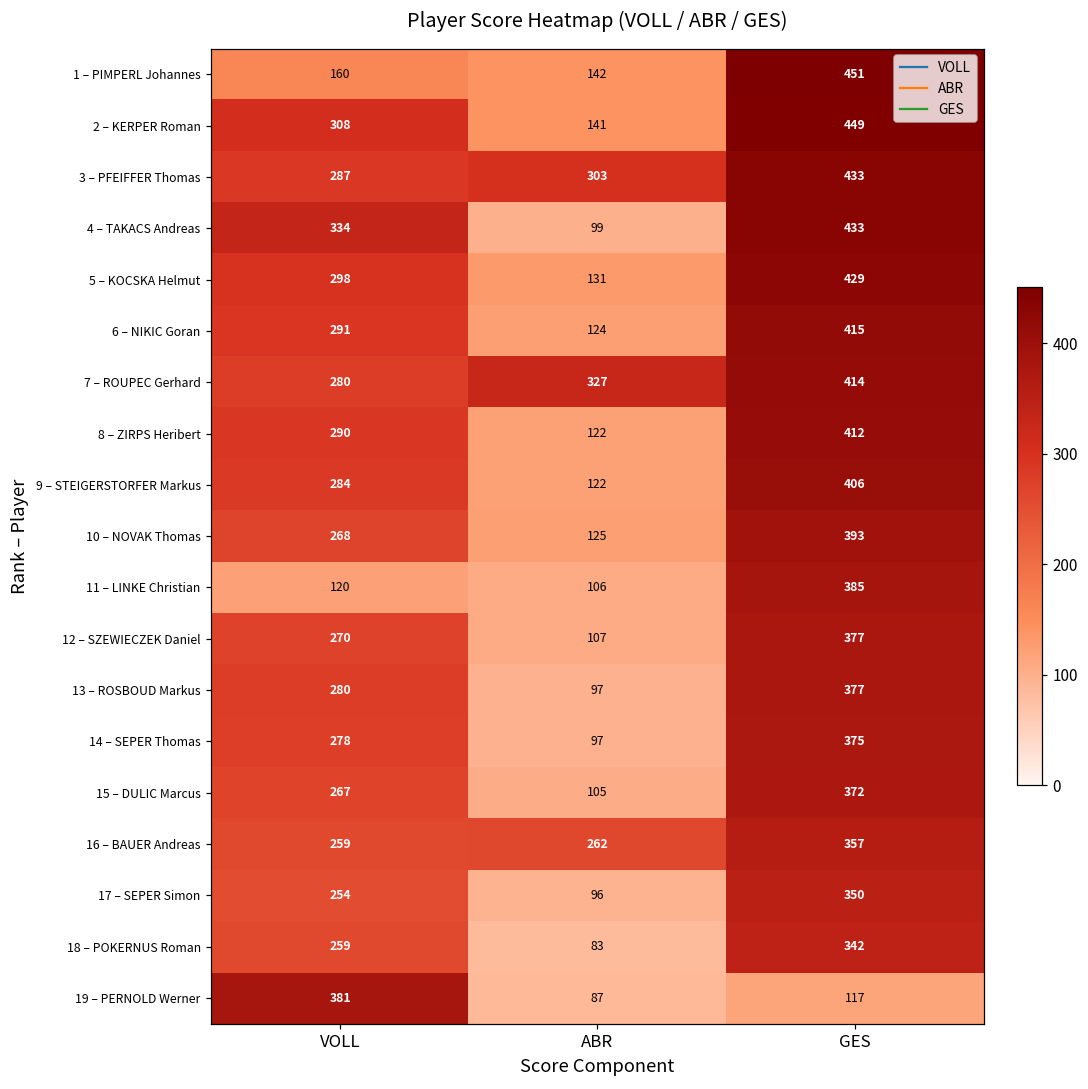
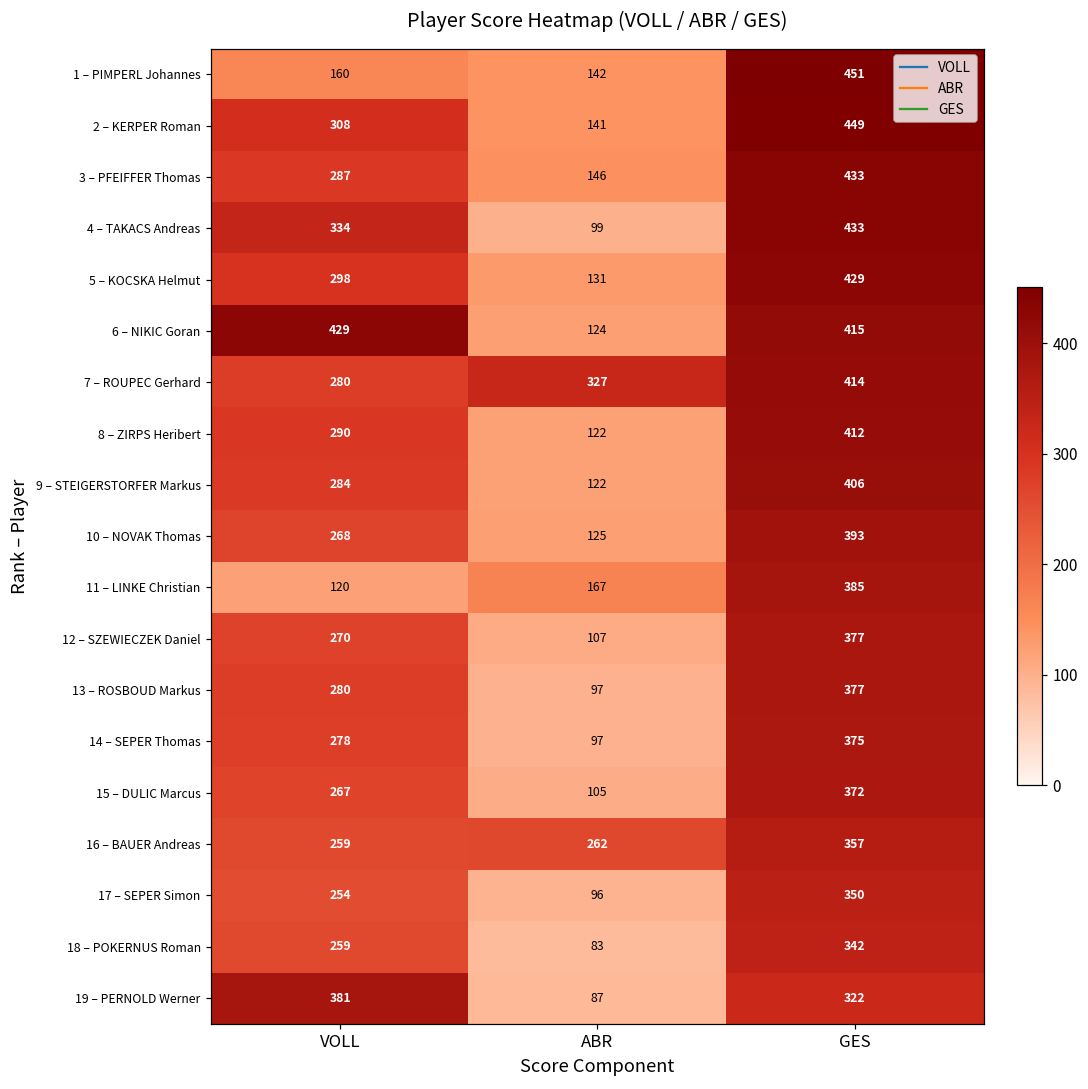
3 – PFEIFFER Thomas, ABR: 303 -> 146
6 – NIKIC Goran, VOLL: 291 -> 429
11 – LINKE Christian, ABR: 106 -> 167
19 – PERNOLD Werner, GES: 117 -> 322
